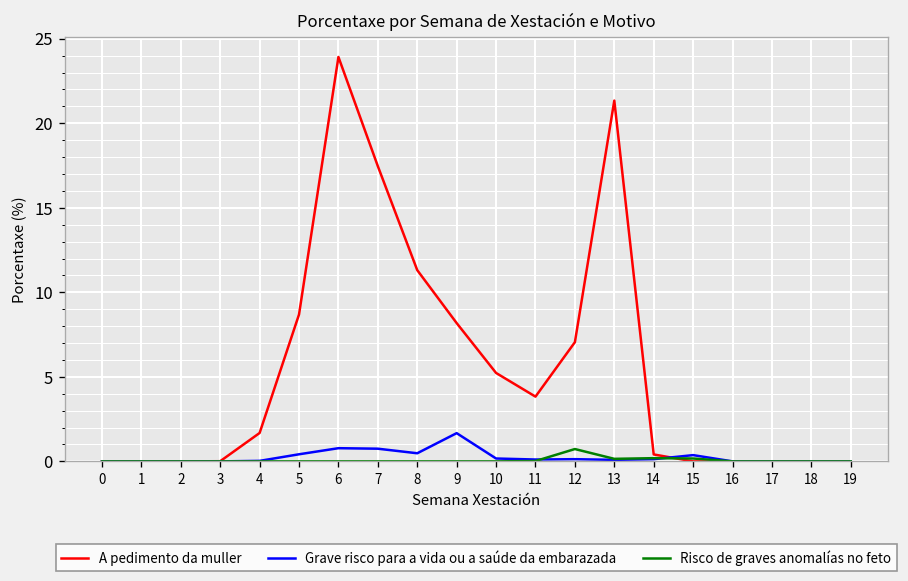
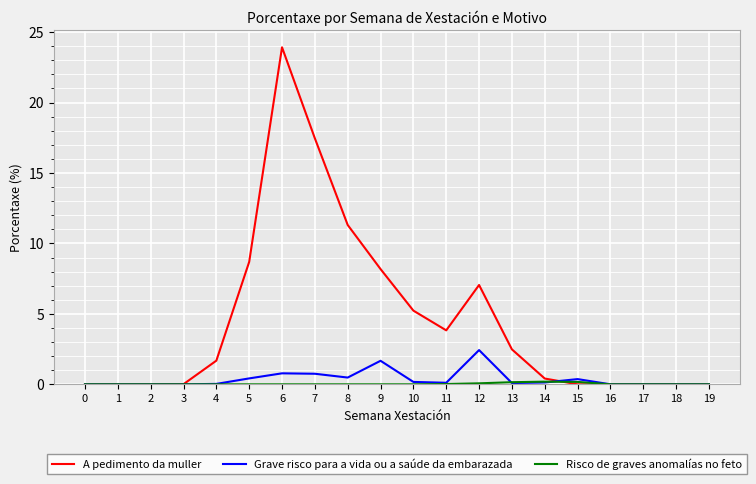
Grave risco para a vida ou a saúde da embarazada, 12: 0.1 -> 2.4
Risco de graves anomalías no feto, 12: 0.7 -> 0.1
A pedimento da muller, 13: 21.3 -> 2.5
